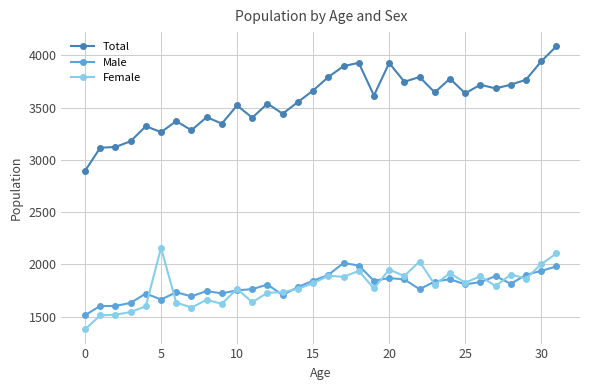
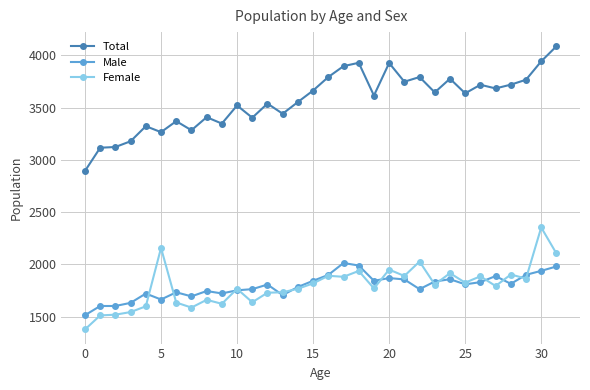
Female, 30: 2000 -> 2350
